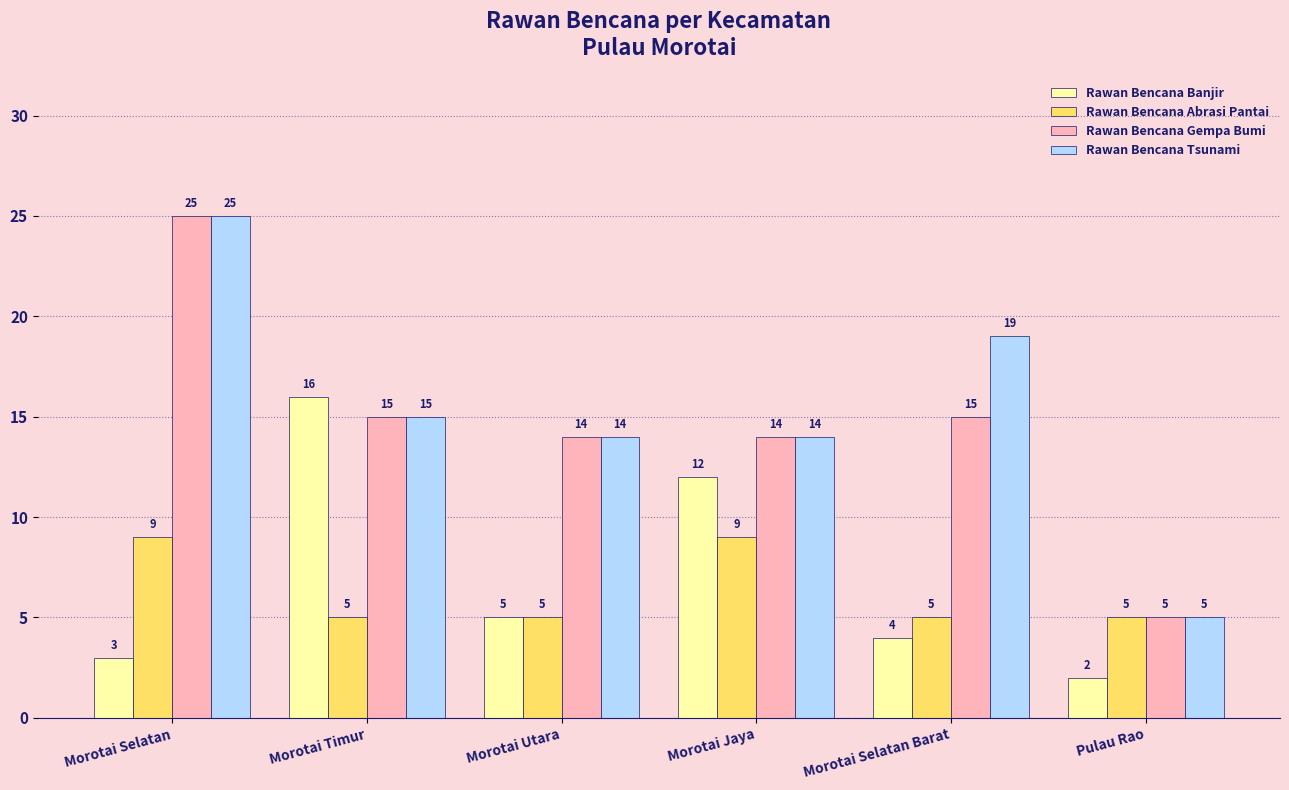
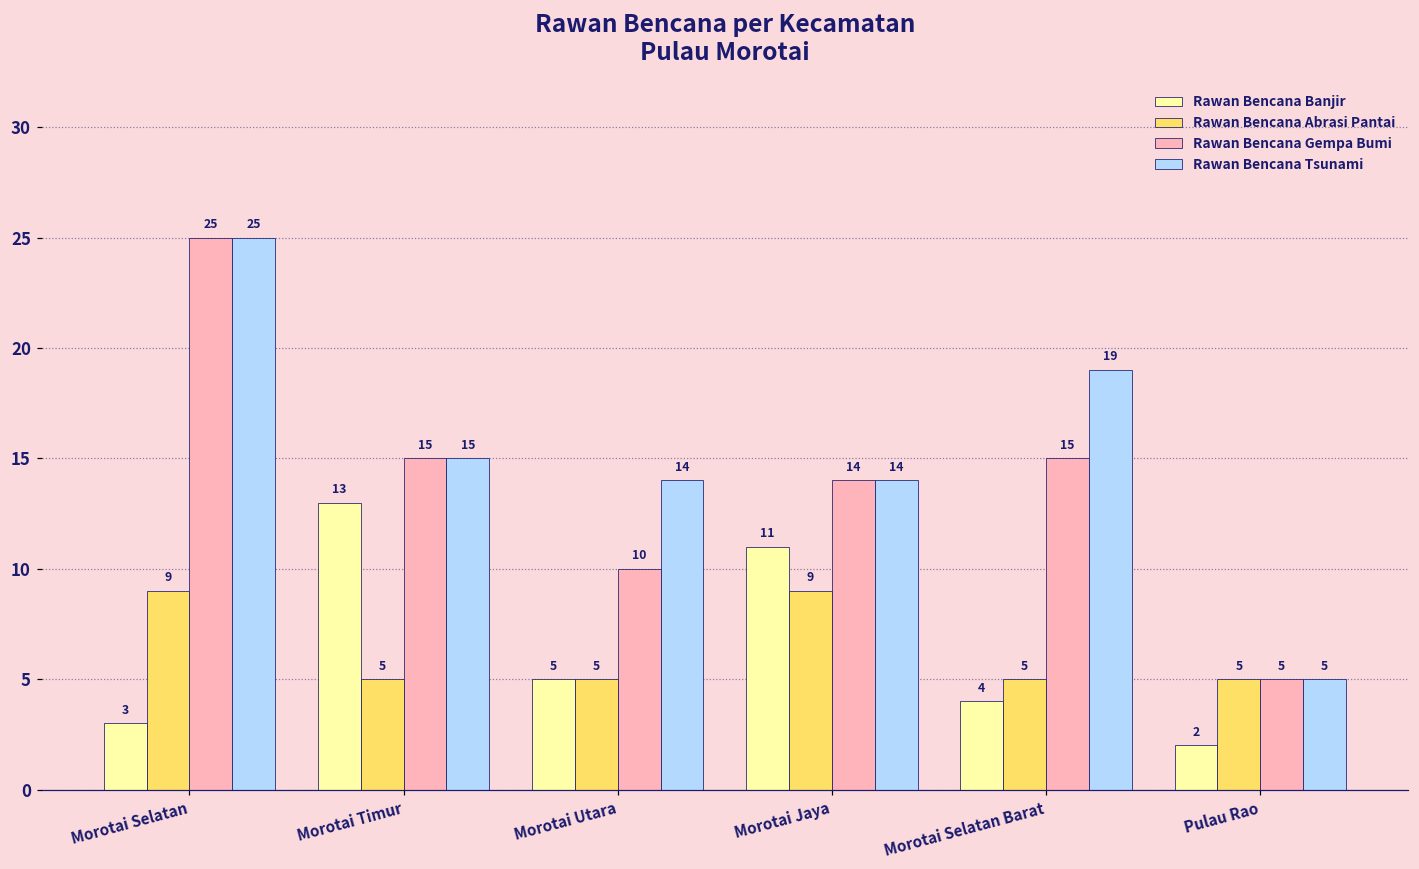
Rawan Bencana Banjir, Morotai Timur: 16 -> 13
Rawan Bencana Gempa Bumi, Morotai Utara: 14 -> 10
Rawan Bencana Banjir, Morotai Jaya: 12 -> 11
